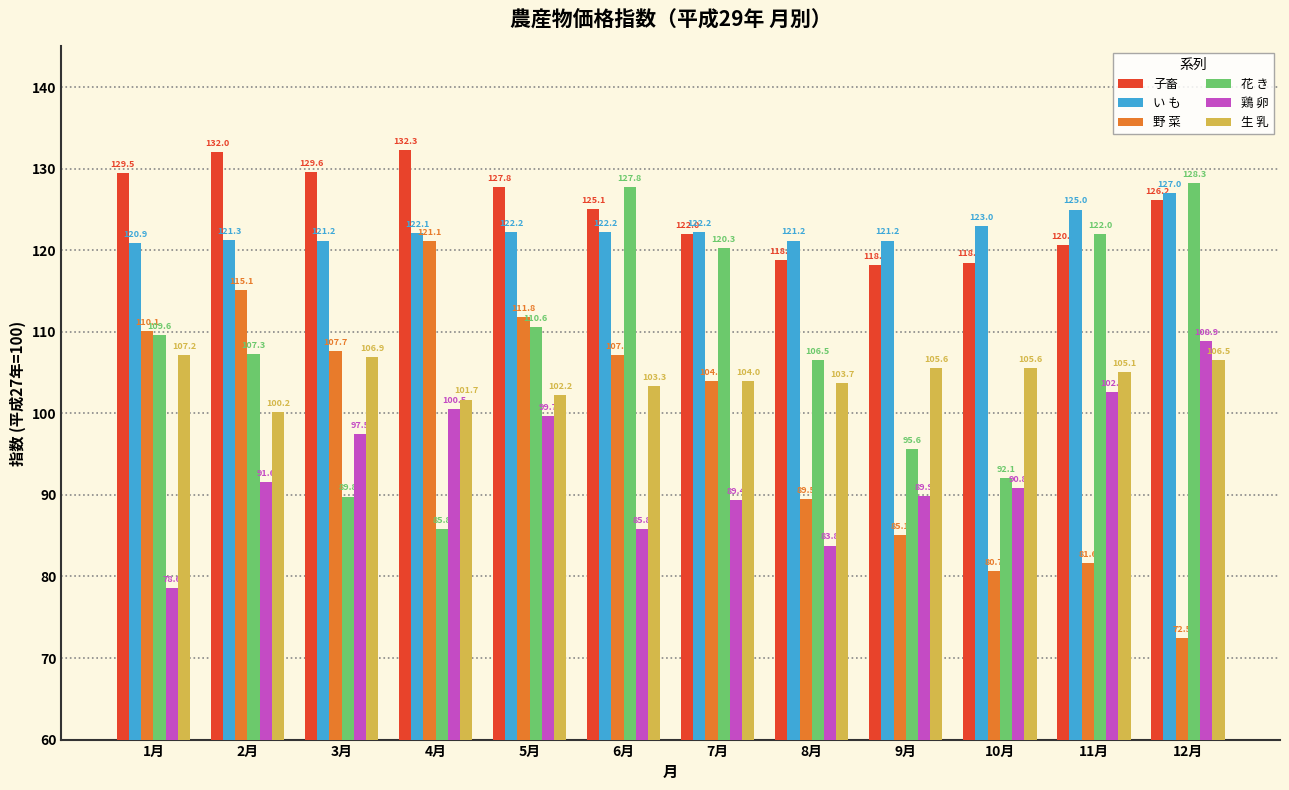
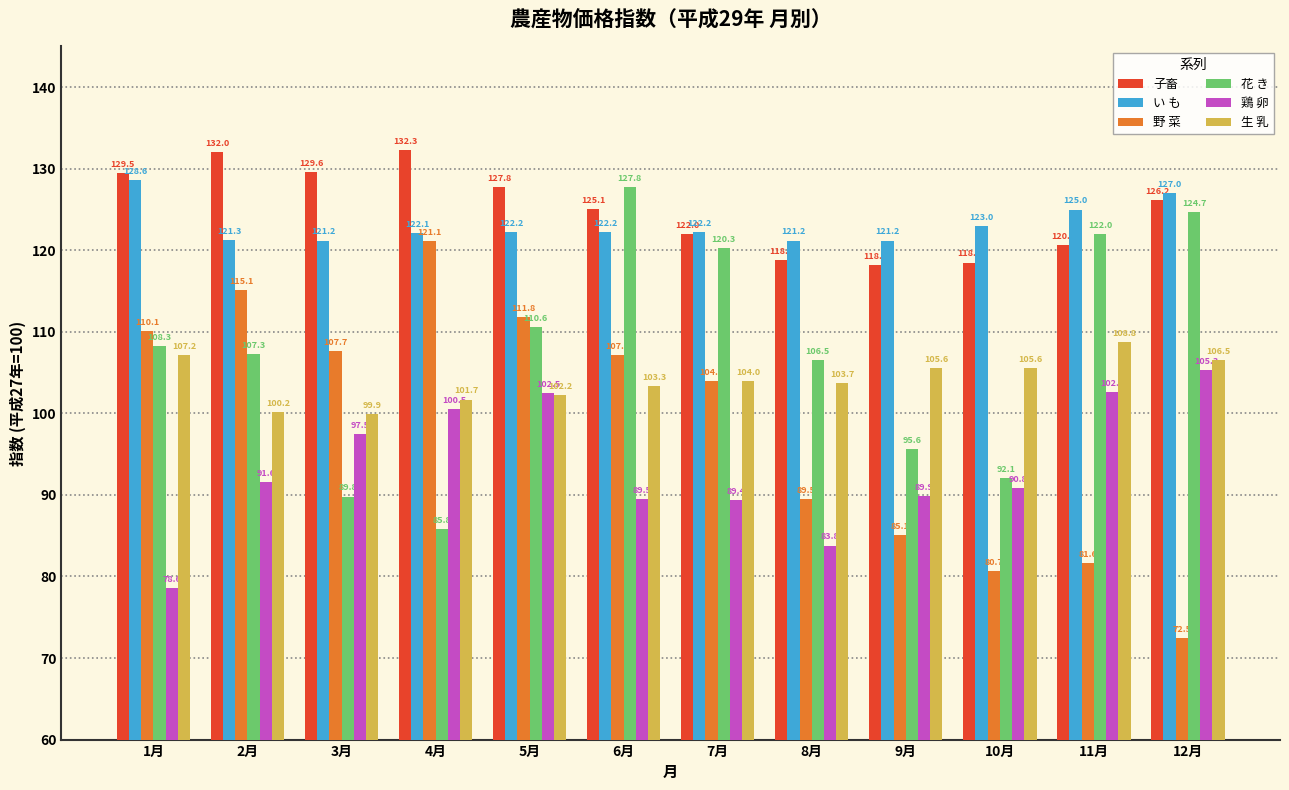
い も, 1月: 120.9 -> 128.6
花 き, 1月: 109.6 -> 108.3
生 乳, 3月: 106.9 -> 99.9
鶏 卵, 5月: 99.7 -> 102.5
鶏 卵, 6月: 85.8 -> 89.5
生 乳, 11月: 105.1 -> 108.8
花 き, 12月: 128.3 -> 124.7
鶏 卵, 12月: 108.9 -> 105.3
